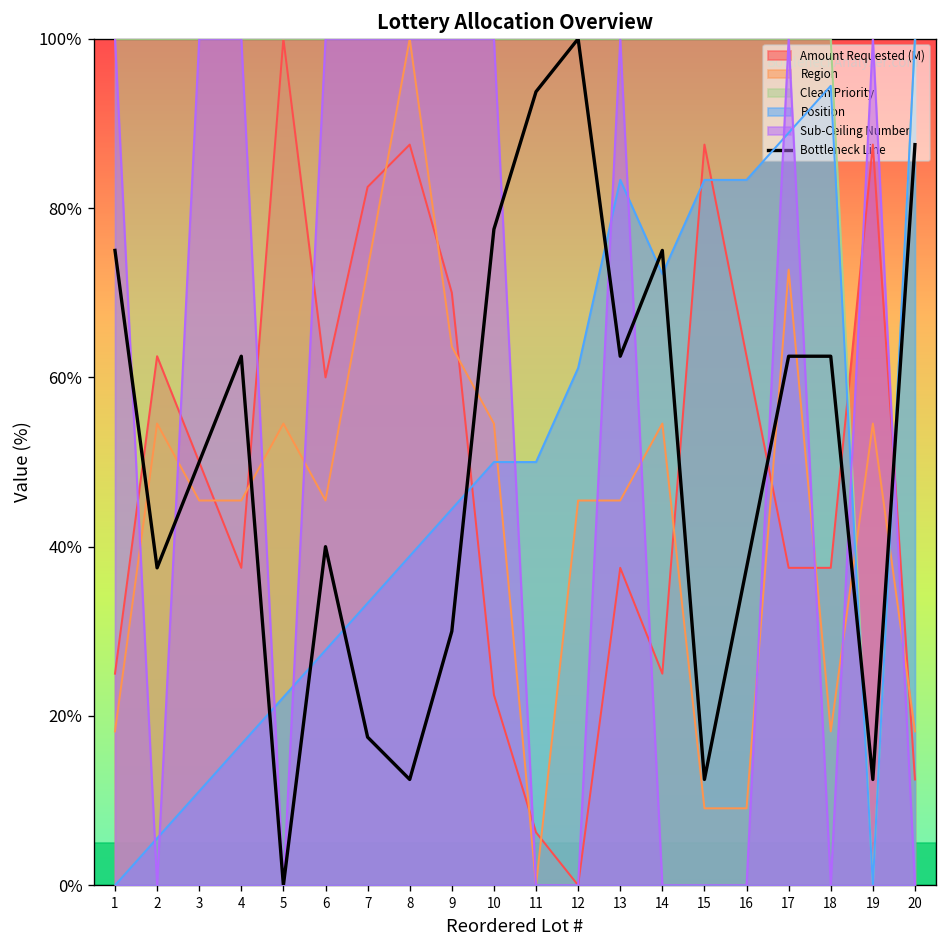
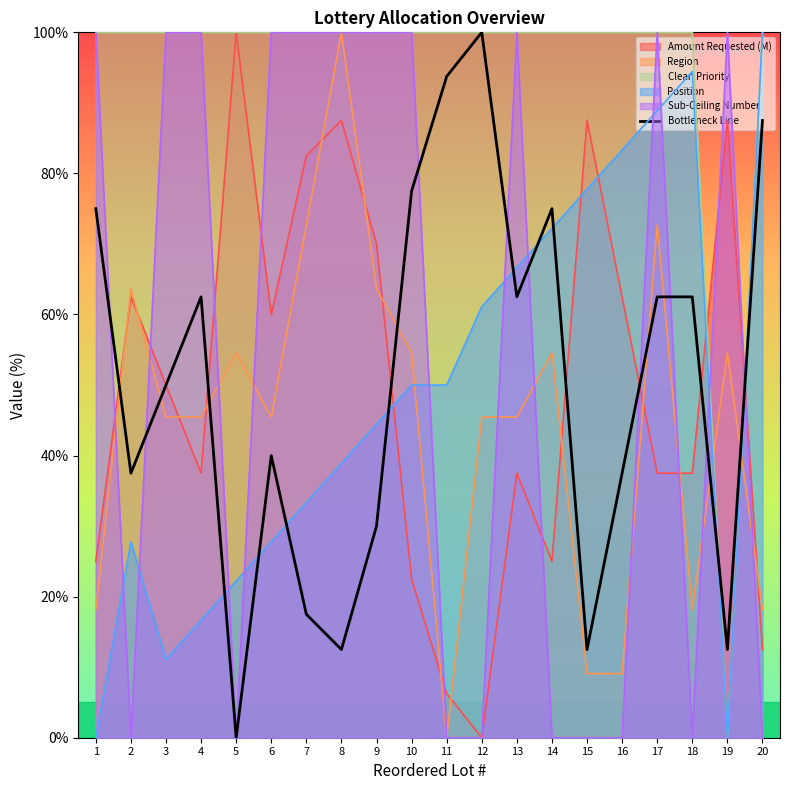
Region, 2: 55% -> 64%
Position, 2: 6% -> 28%
Position, 13: 83% -> 67%
Position, 15: 83% -> 78%
